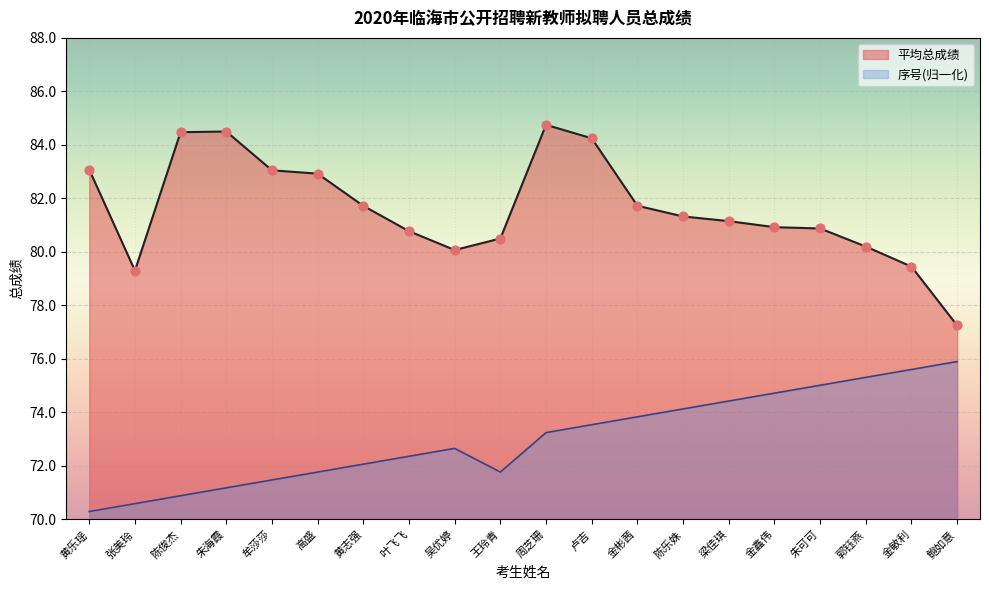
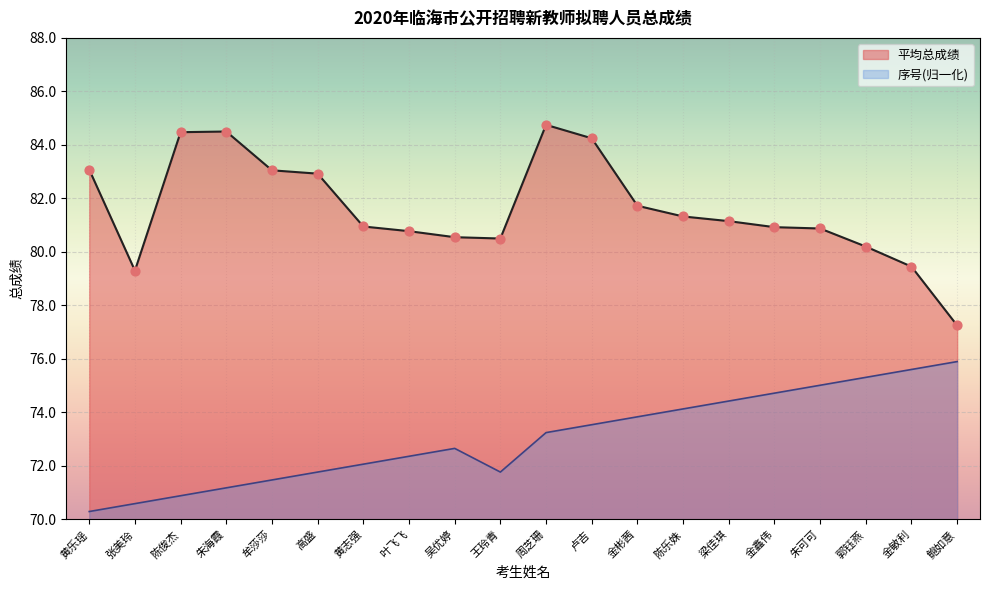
平均总成绩, 黄志强: 81.7 -> 81.0
平均总成绩, 吴优婷: 80.1 -> 80.6
